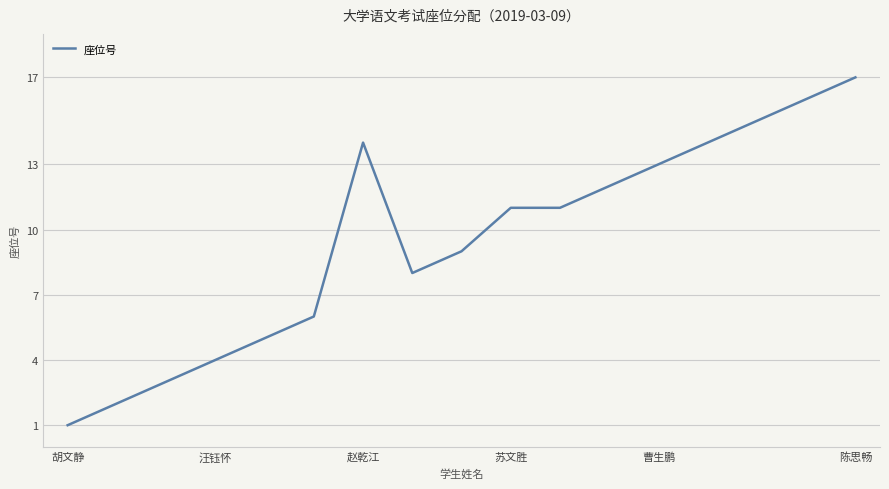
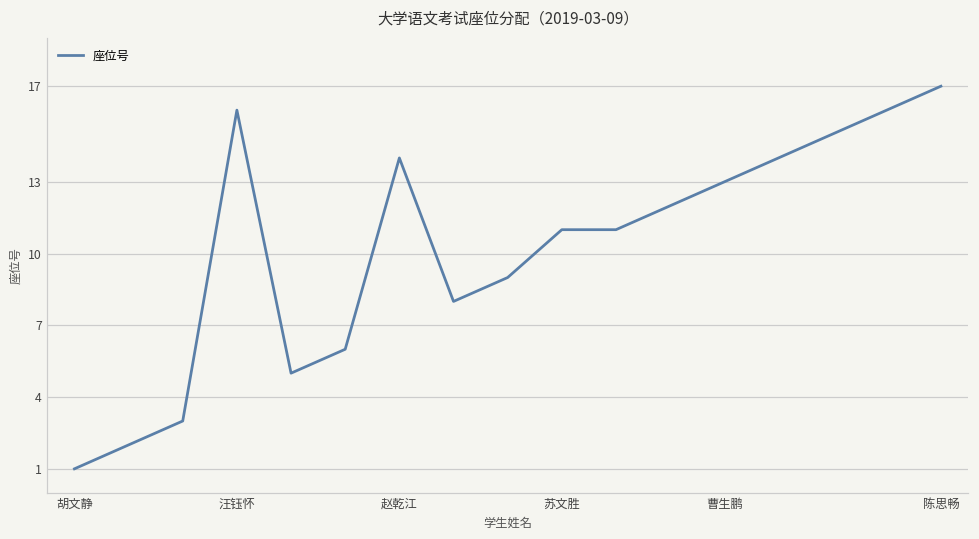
汪钰怀: 4 -> 16
